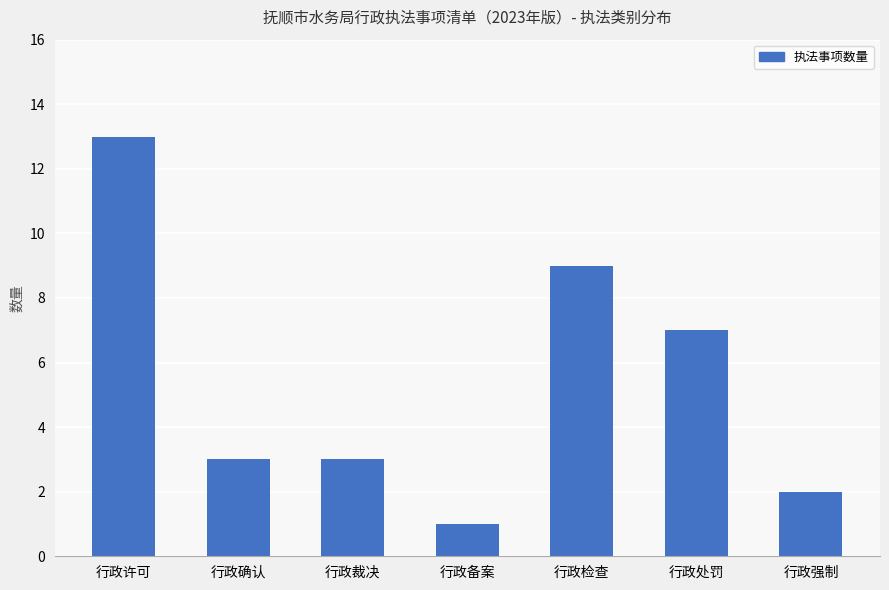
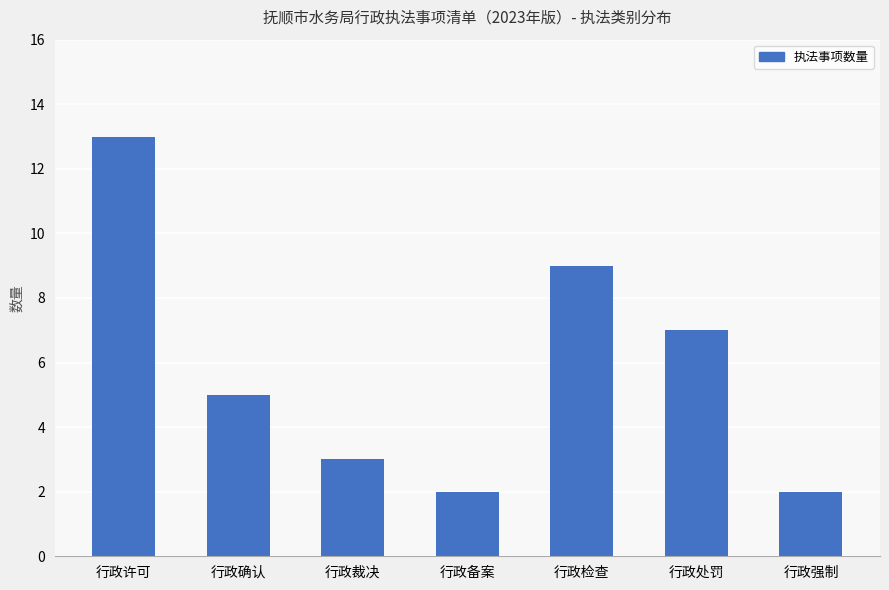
行政确认: 3 -> 5
行政备案: 1 -> 2
